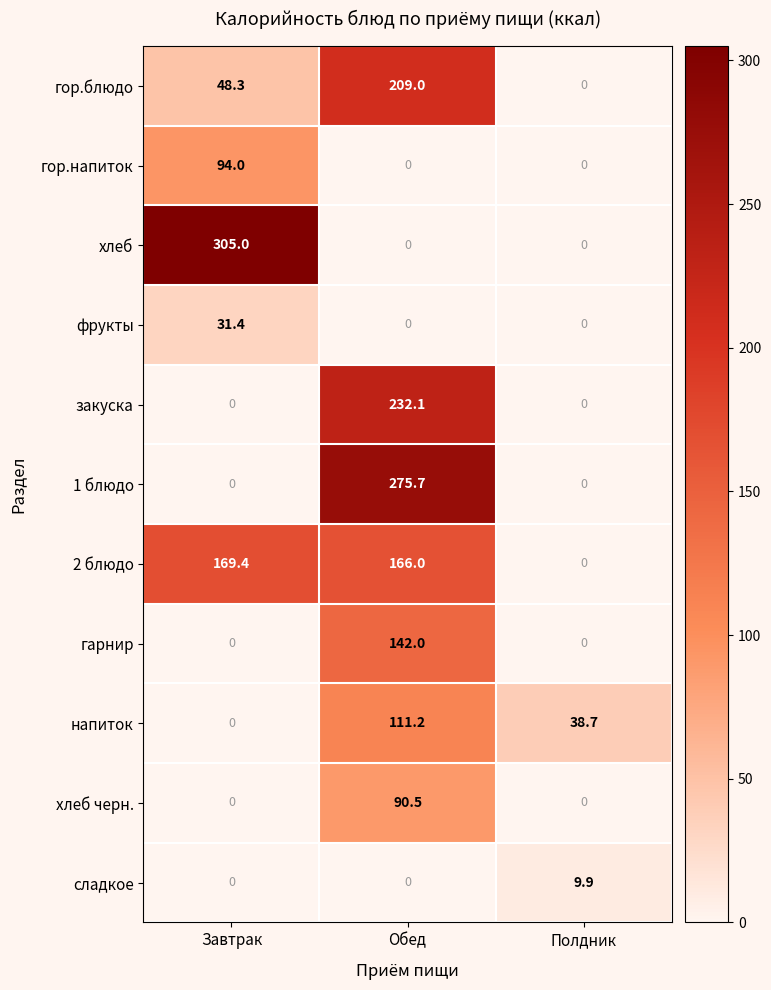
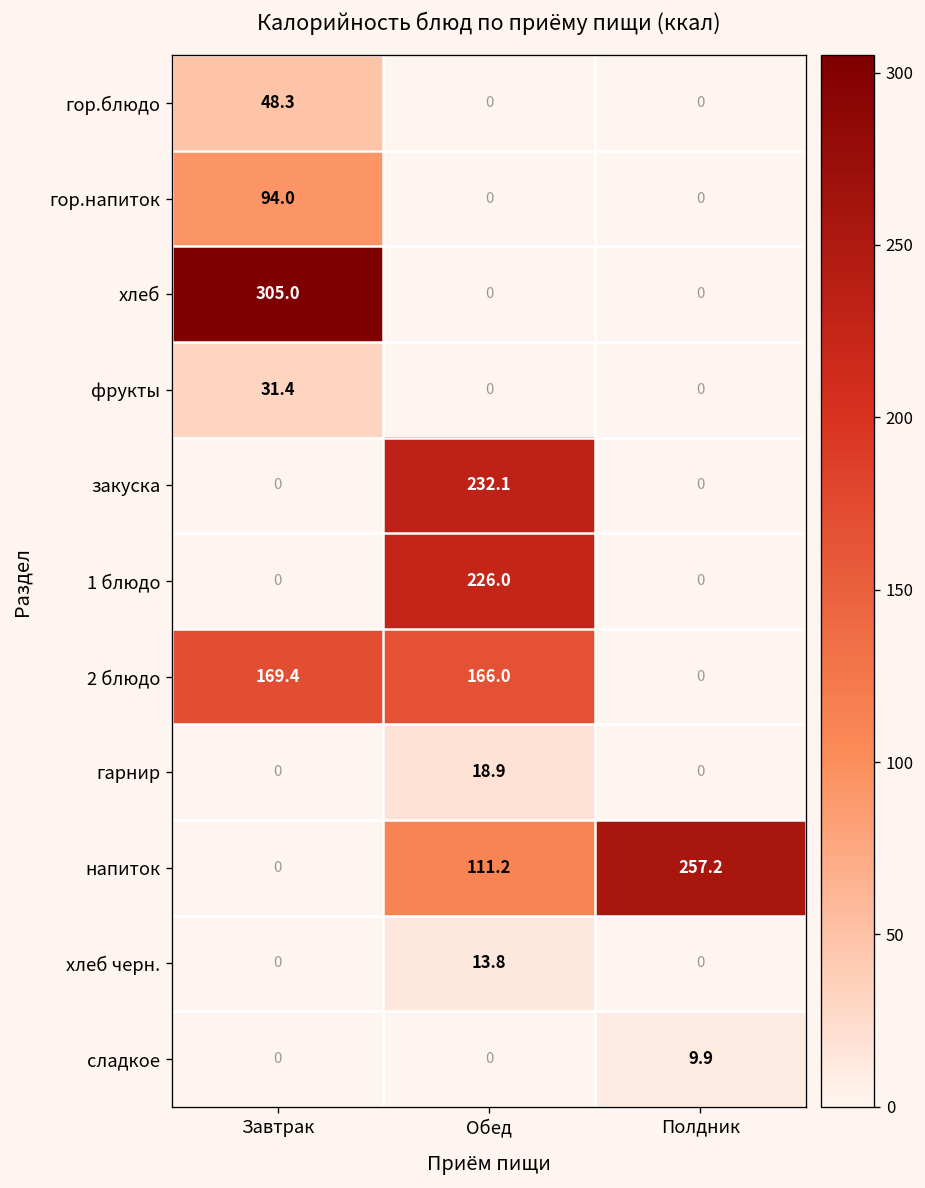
гор.блюдо, Обед: 209.0 -> 0
1 блюдо, Обед: 275.7 -> 226.0
гарнир, Обед: 142.0 -> 18.9
напиток, Полдник: 38.7 -> 257.2
хлеб черн., Обед: 90.5 -> 13.8
